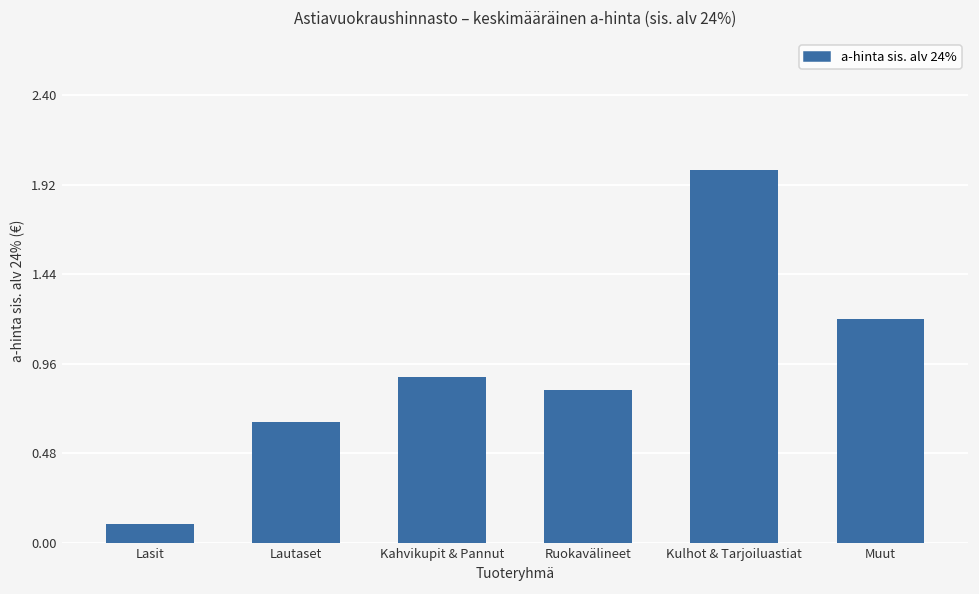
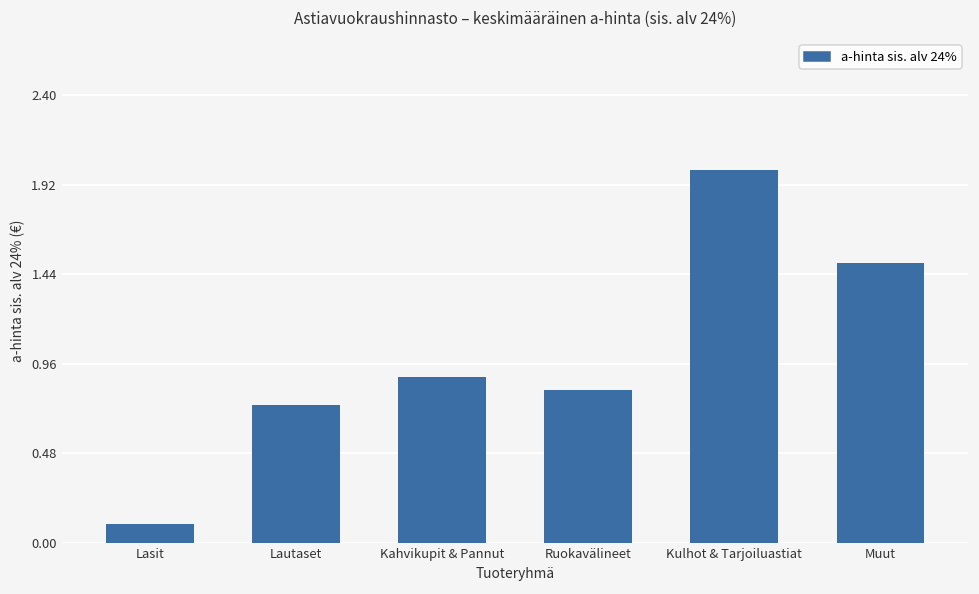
Lautaset: 0.65 -> 0.74
Muut: 1.2 -> 1.5
